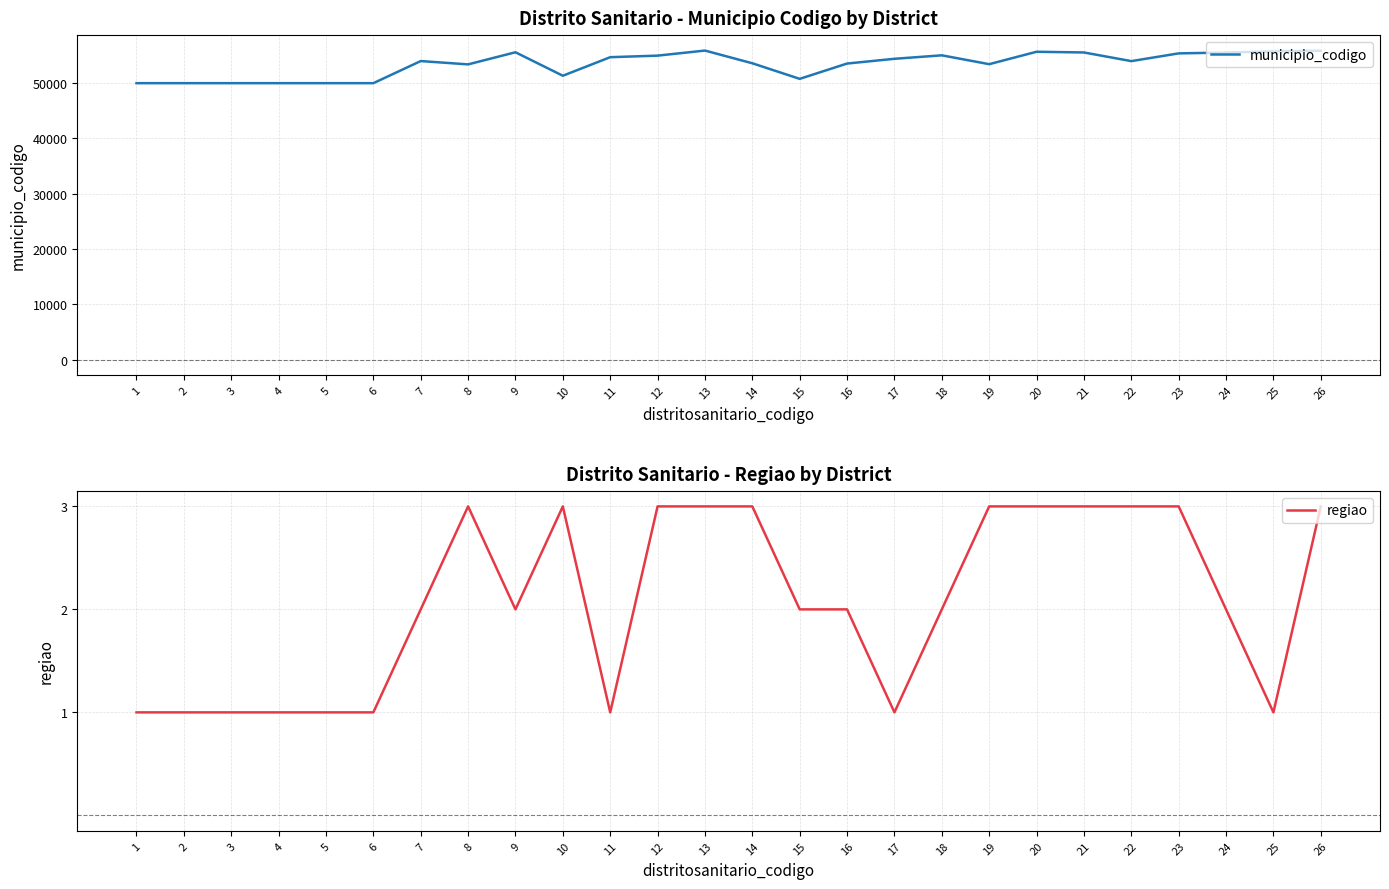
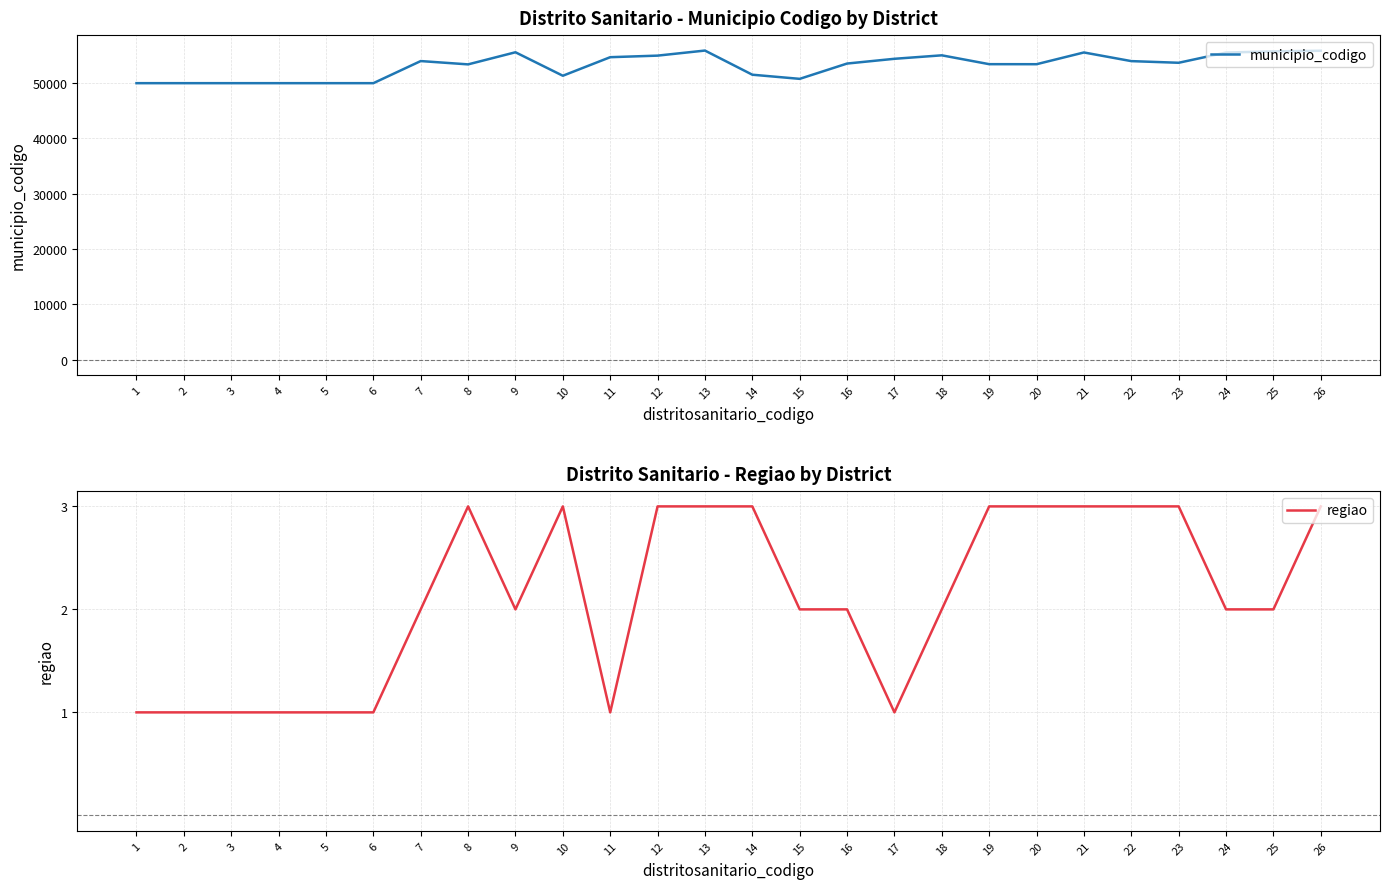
Distrito Sanitario - Municipio Codigo by District, 14: 54000 -> 52000
Distrito Sanitario - Municipio Codigo by District, 20: 56000 -> 53000
Distrito Sanitario - Municipio Codigo by District, 23: 55000 -> 54000
Distrito Sanitario - Regiao by District, 25: 1 -> 2
